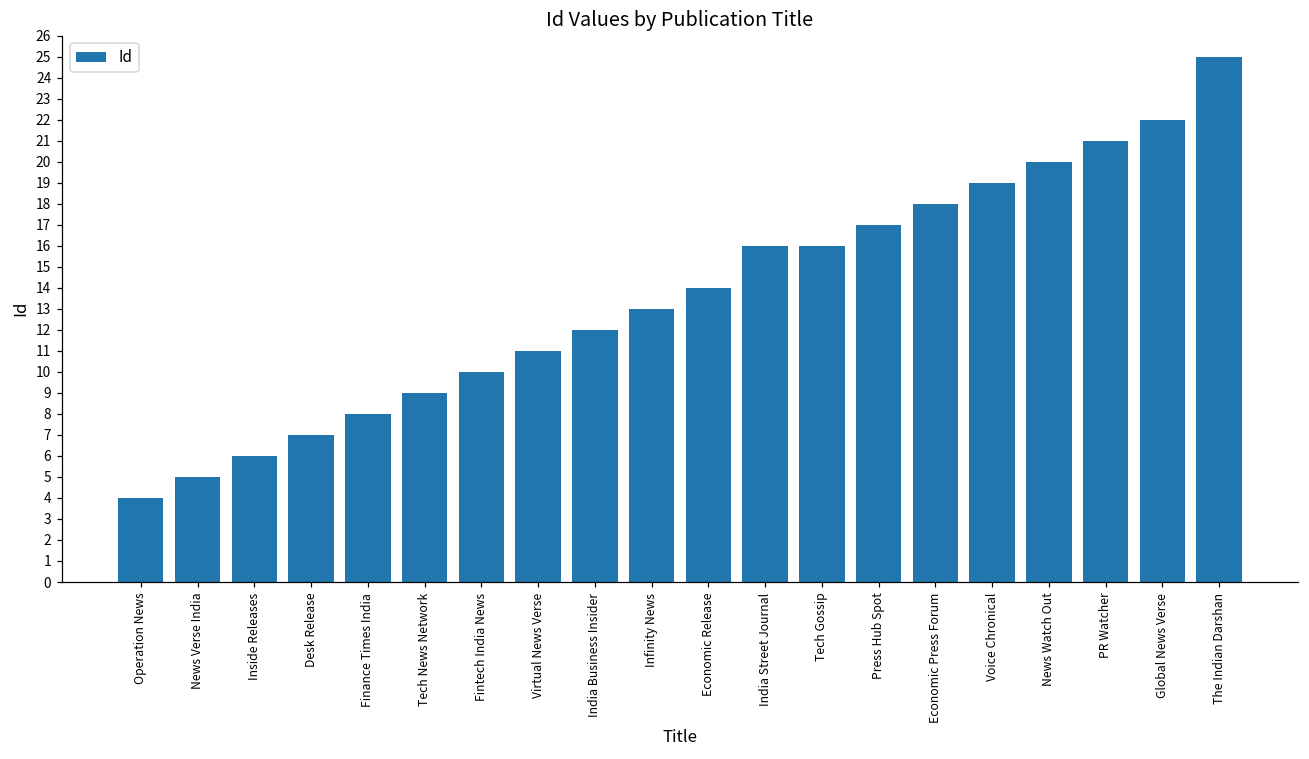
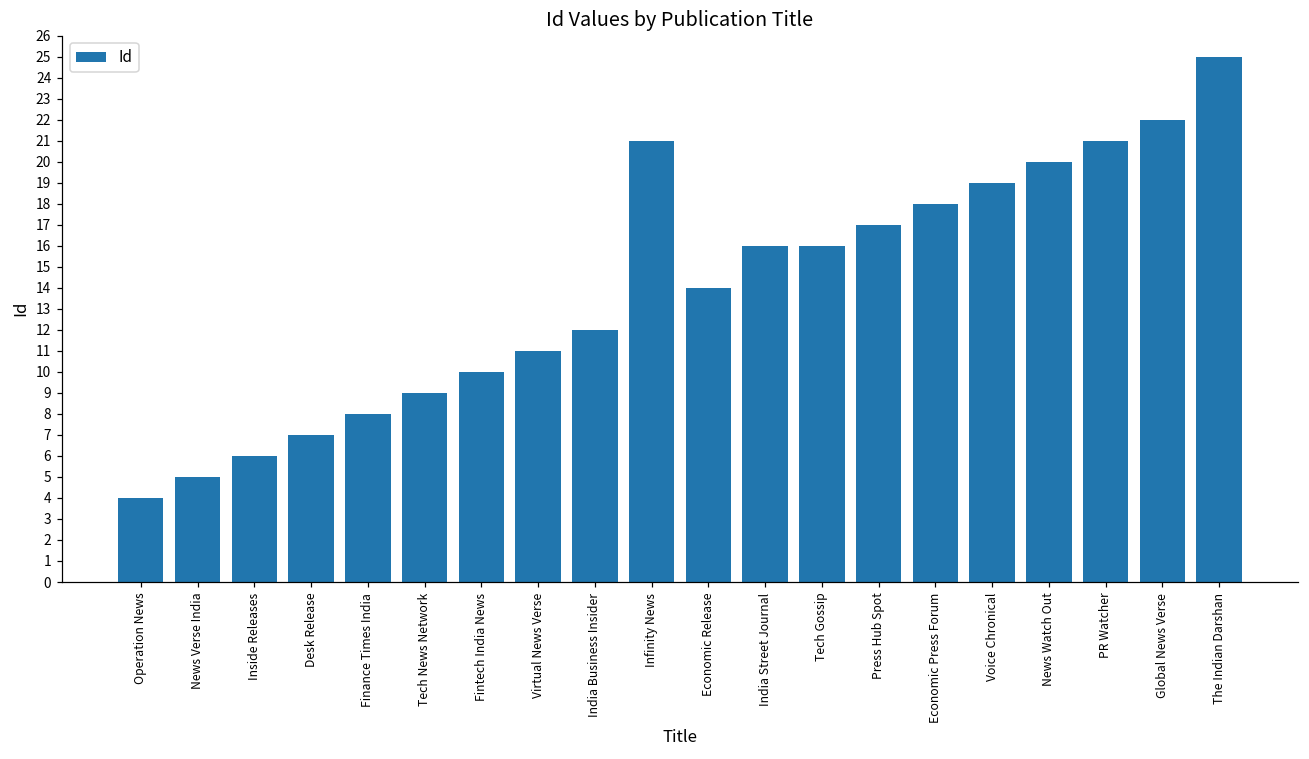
Infinity News: 13 -> 21
